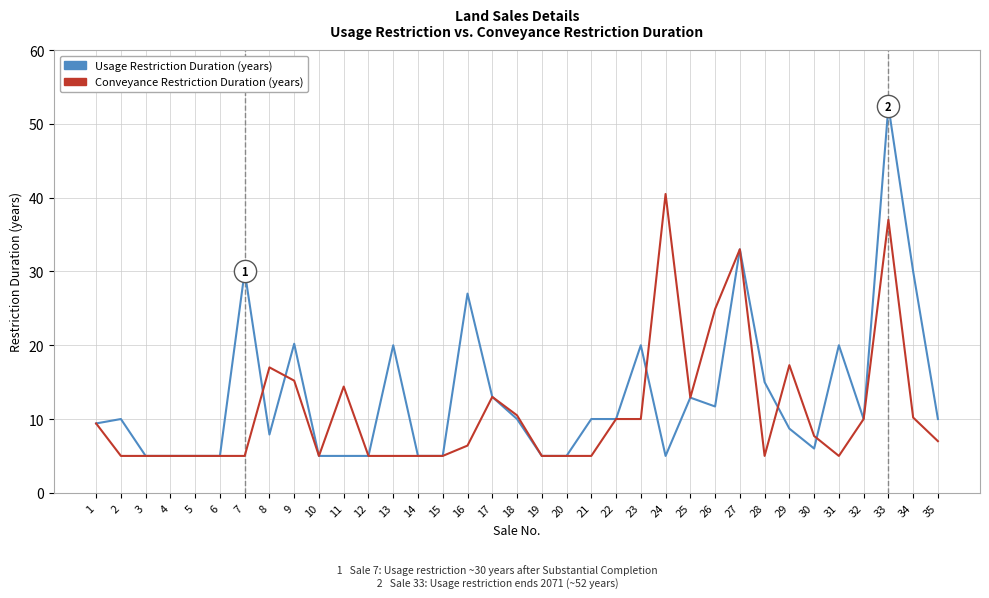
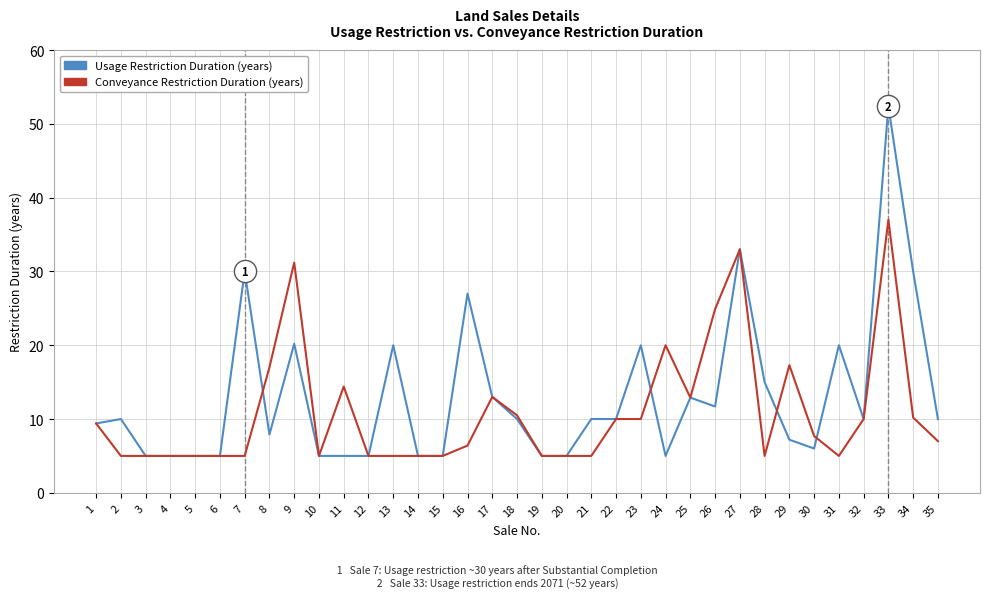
Conveyance Restriction Duration (years), 9: 15 -> 31
Conveyance Restriction Duration (years), 24: 41 -> 20
Usage Restriction Duration (years), 29: 9 -> 7
